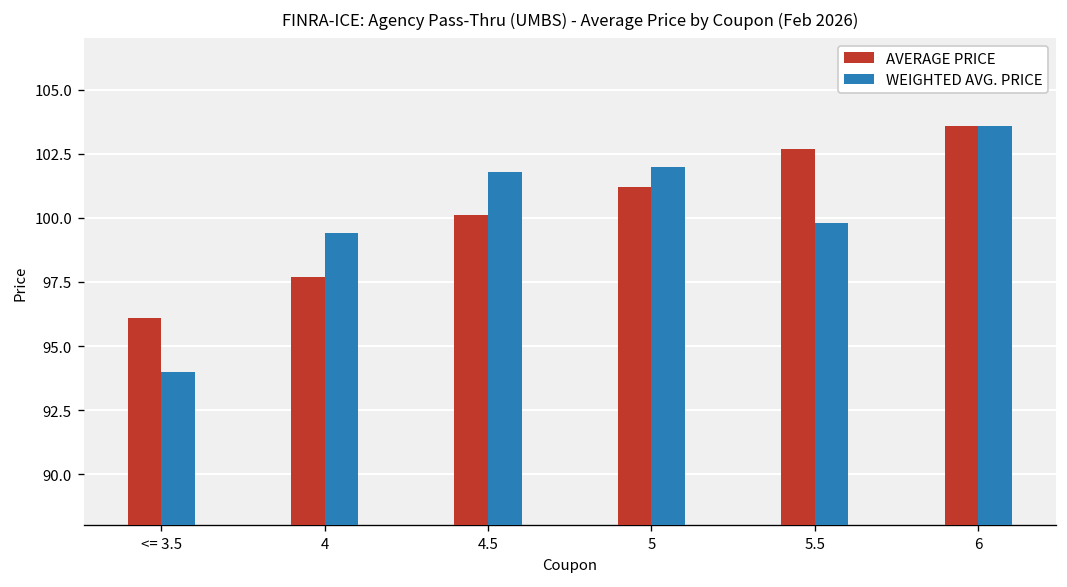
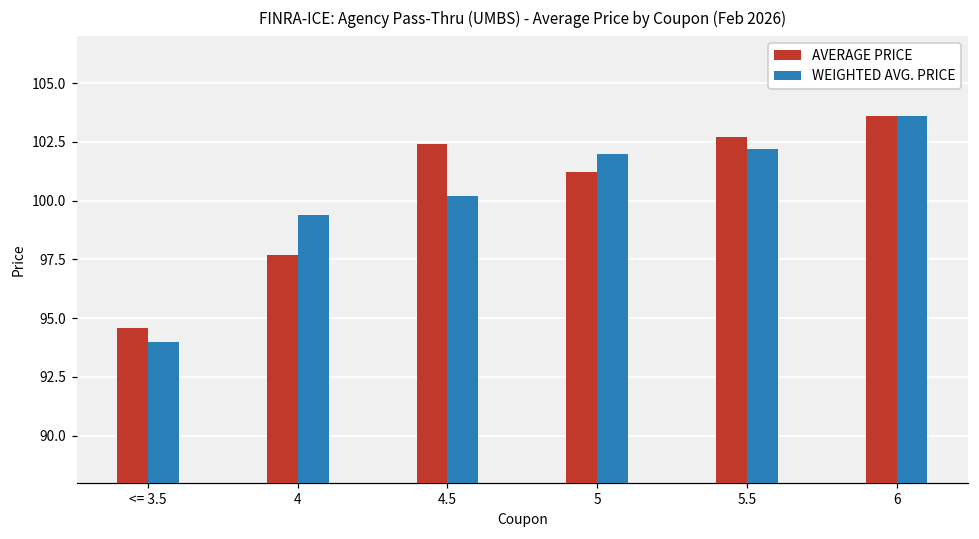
AVERAGE PRICE, <= 3.5: 96.1 -> 94.6
AVERAGE PRICE, 4.5: 100.1 -> 102.4
WEIGHTED AVG. PRICE, 4.5: 101.8 -> 100.2
WEIGHTED AVG. PRICE, 5.5: 99.8 -> 102.2
